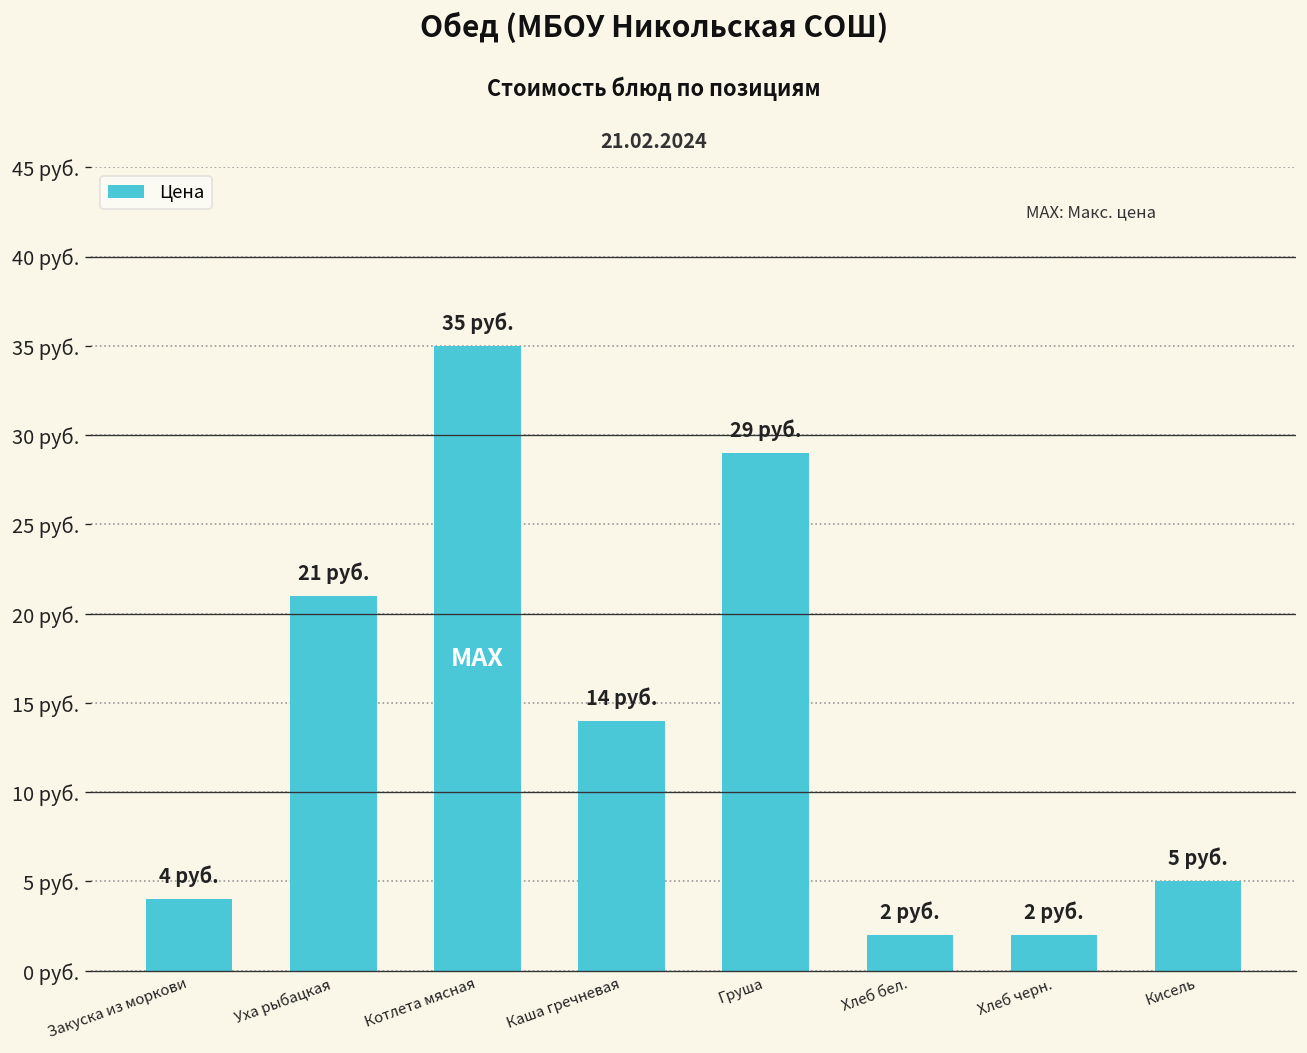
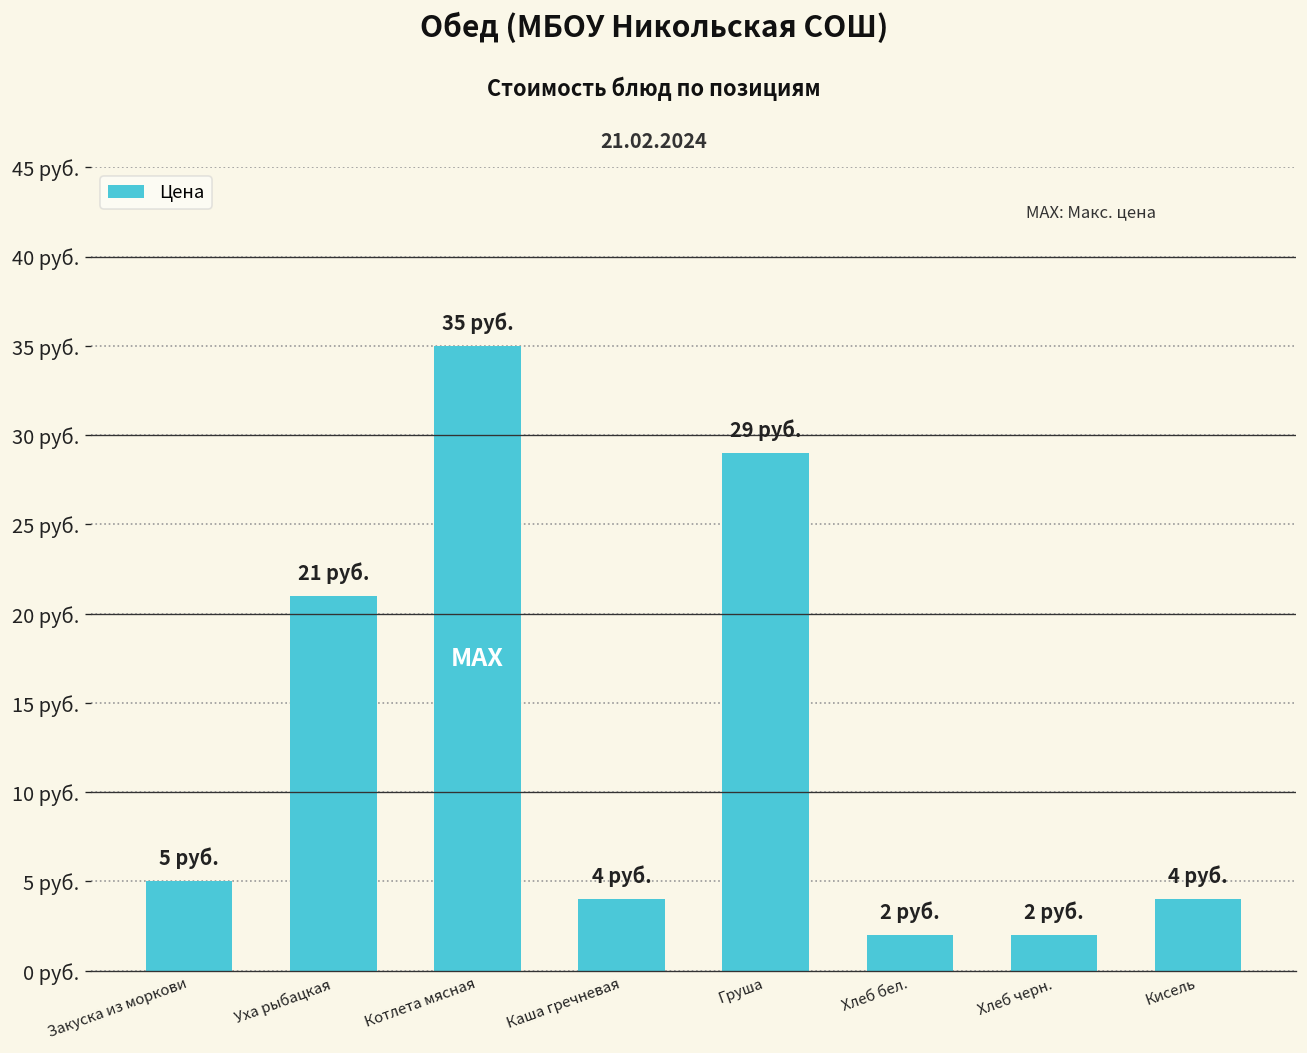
Закуска из моркови: 4 -> 5
Каша гречневая: 14 -> 4
Кисель: 5 -> 4
